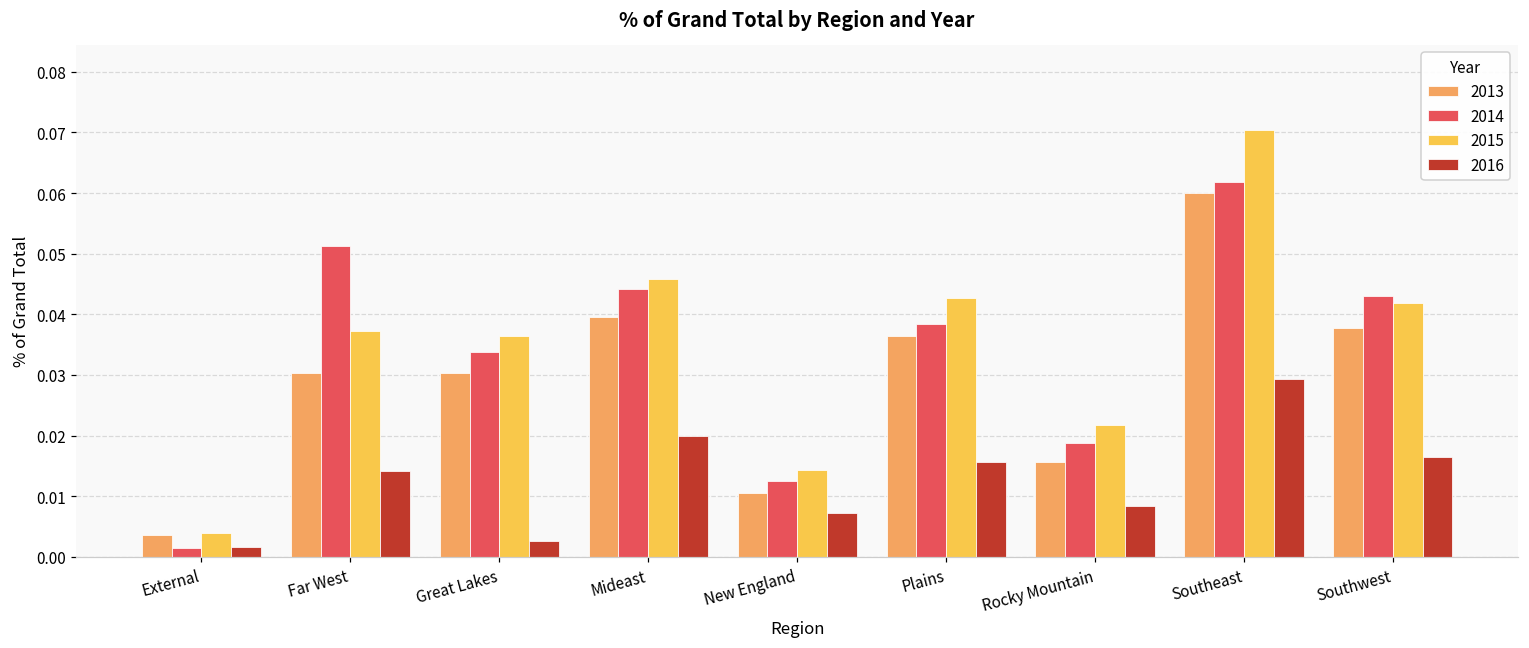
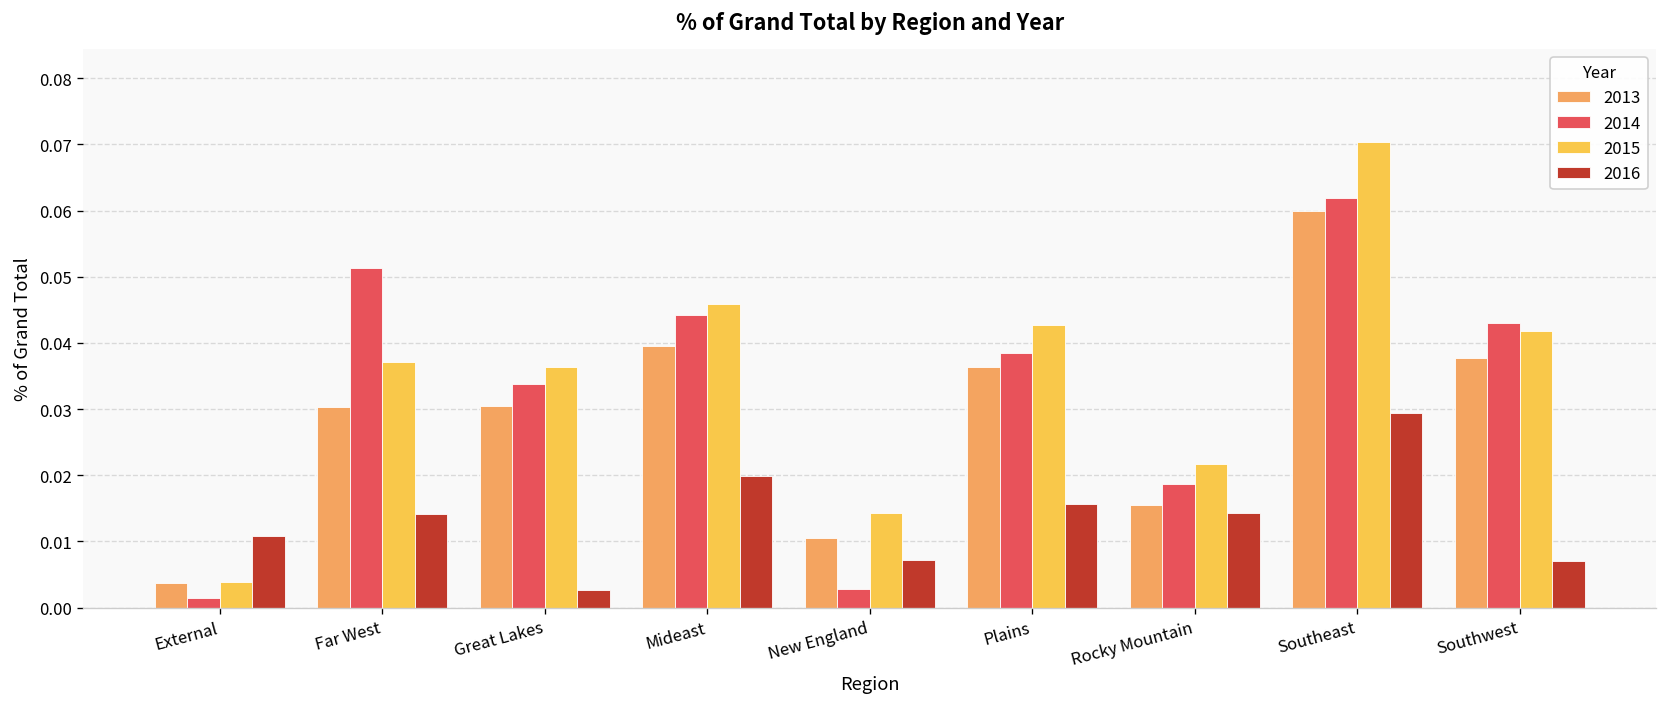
2016, External: 0.002 -> 0.011
2014, New England: 0.012 -> 0.003
2016, Rocky Mountain: 0.008 -> 0.014
2016, Southwest: 0.016 -> 0.007
